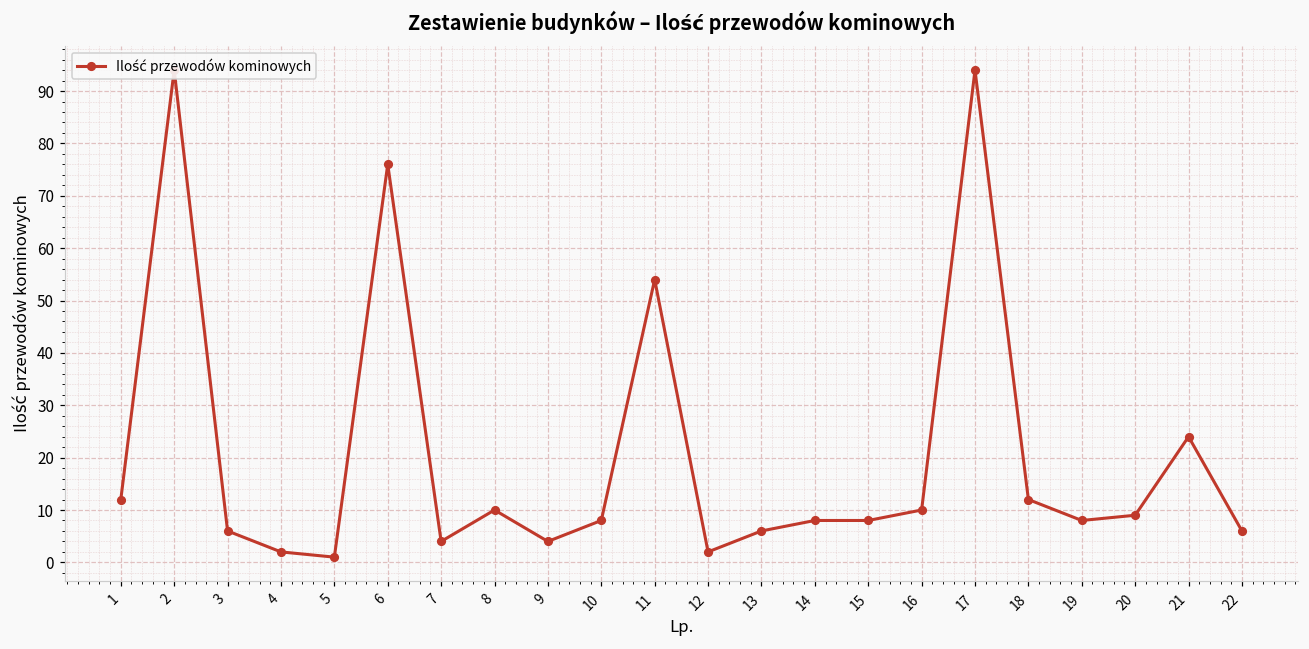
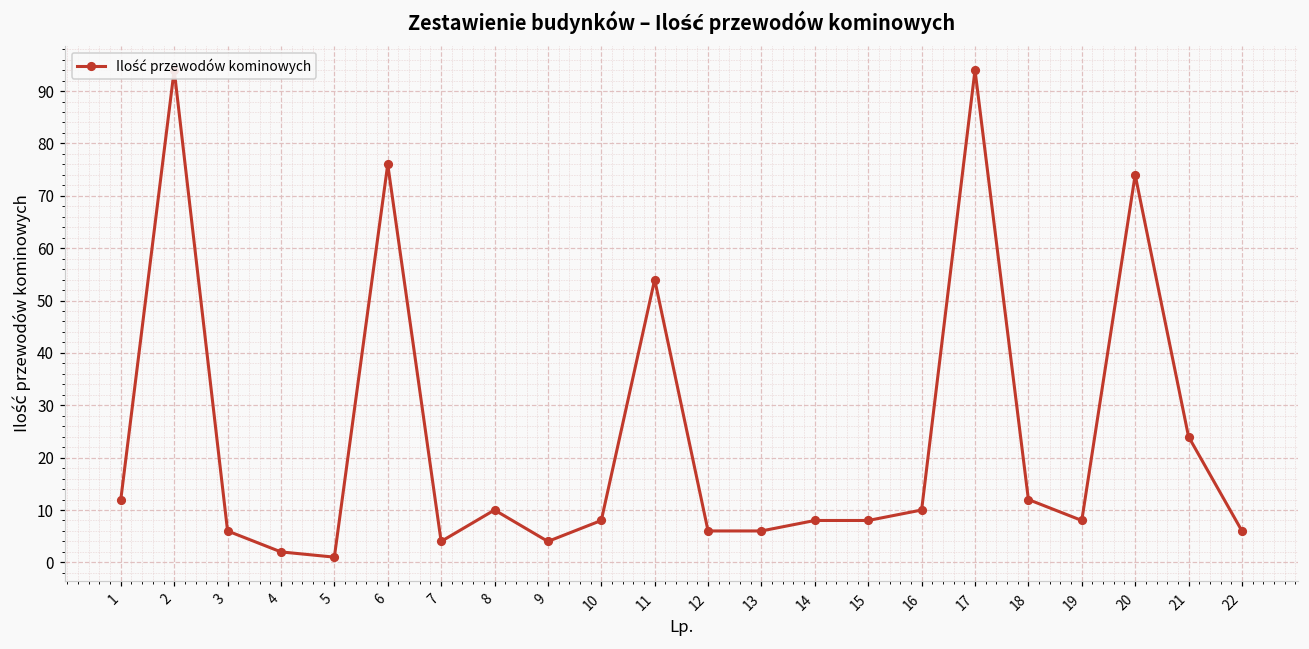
12: 2 -> 6
20: 9 -> 74
